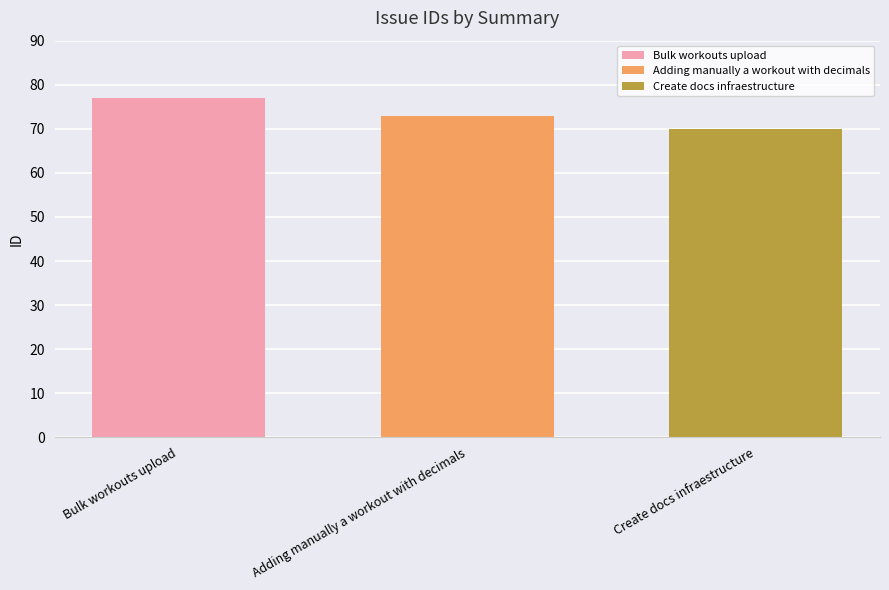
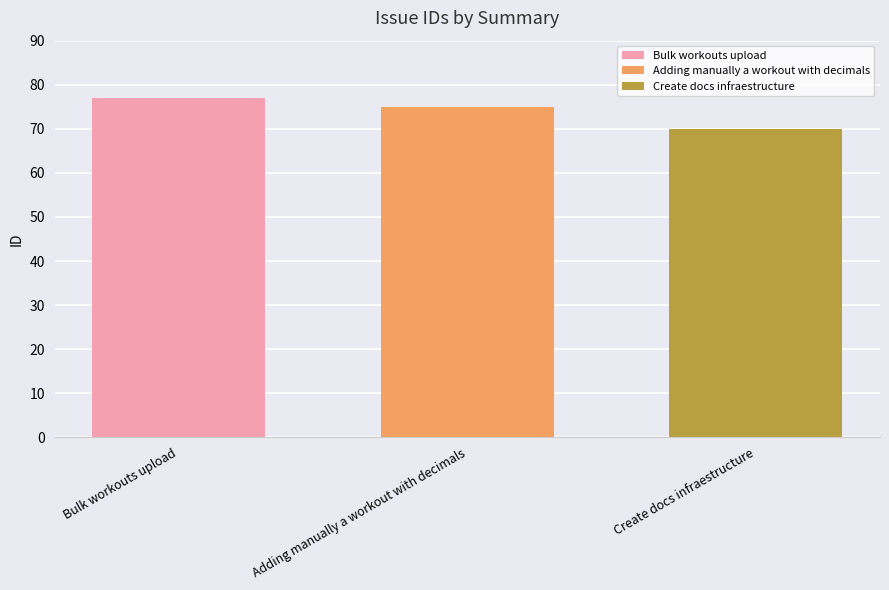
Adding manually a workout with decimals: 73 -> 75
